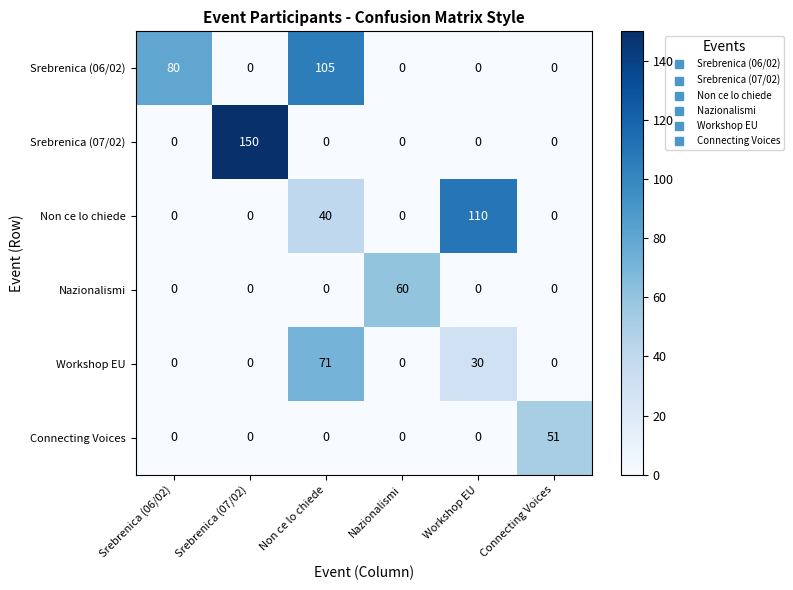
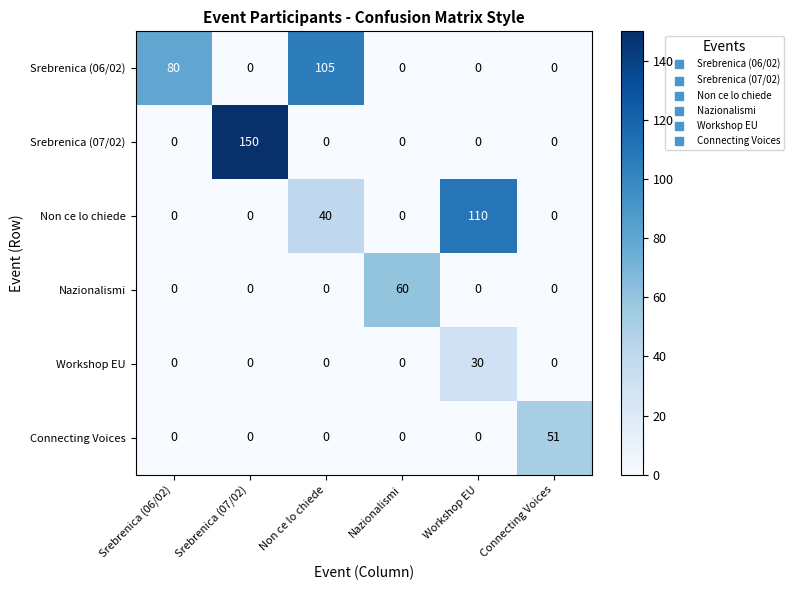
Workshop EU, Non ce lo chiede: 71 -> 0
